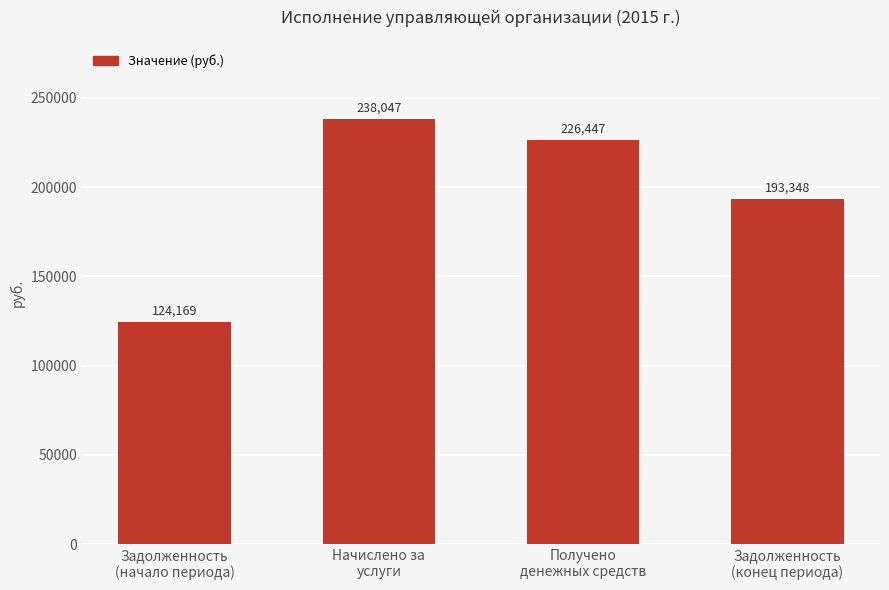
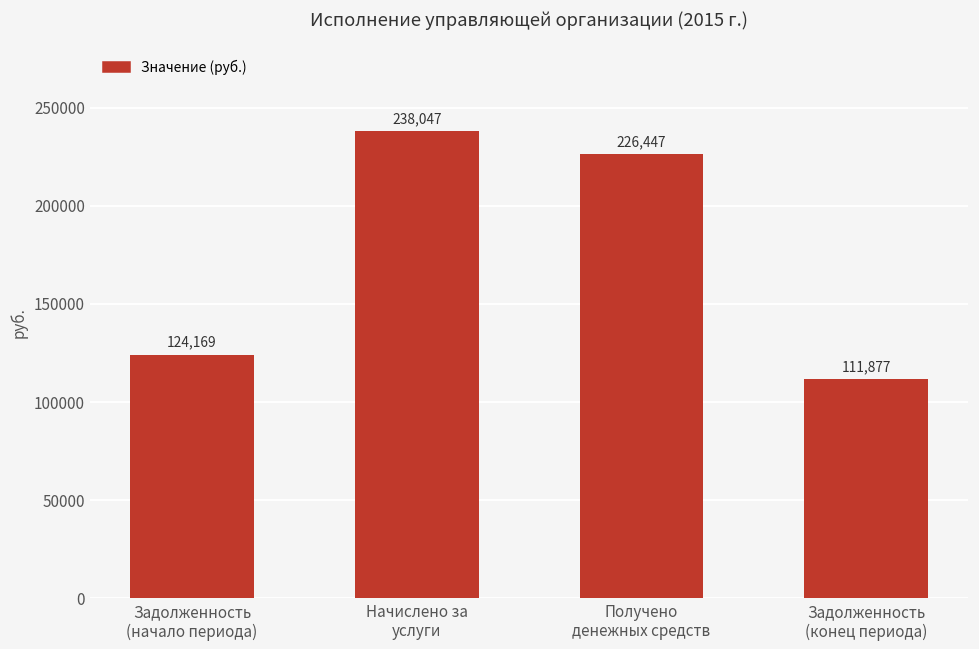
Задолженность (конец периода): 193,348 -> 111,877
